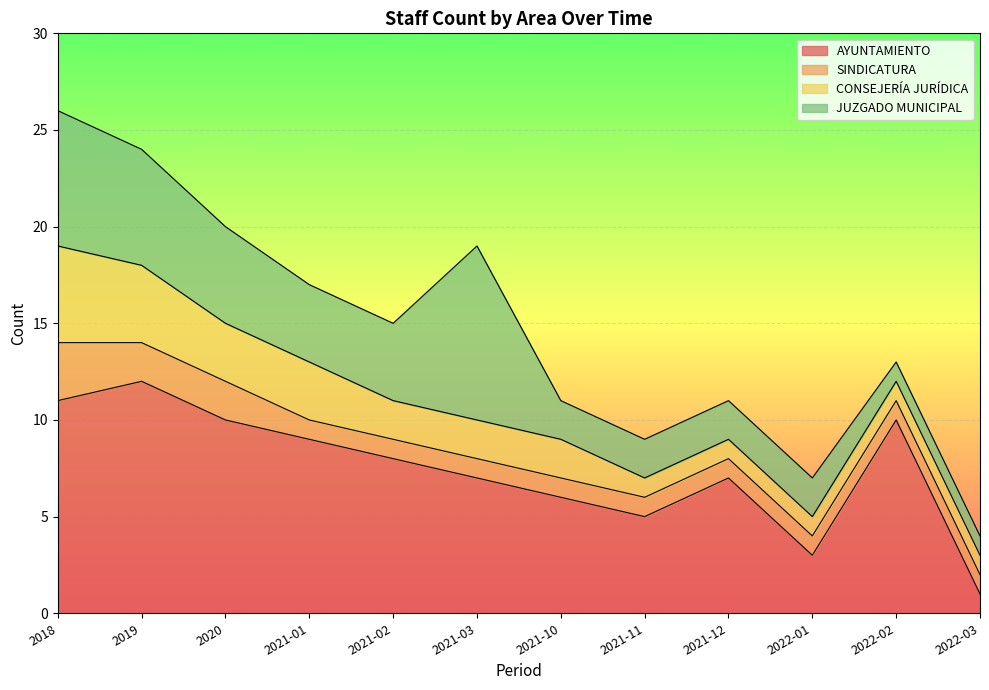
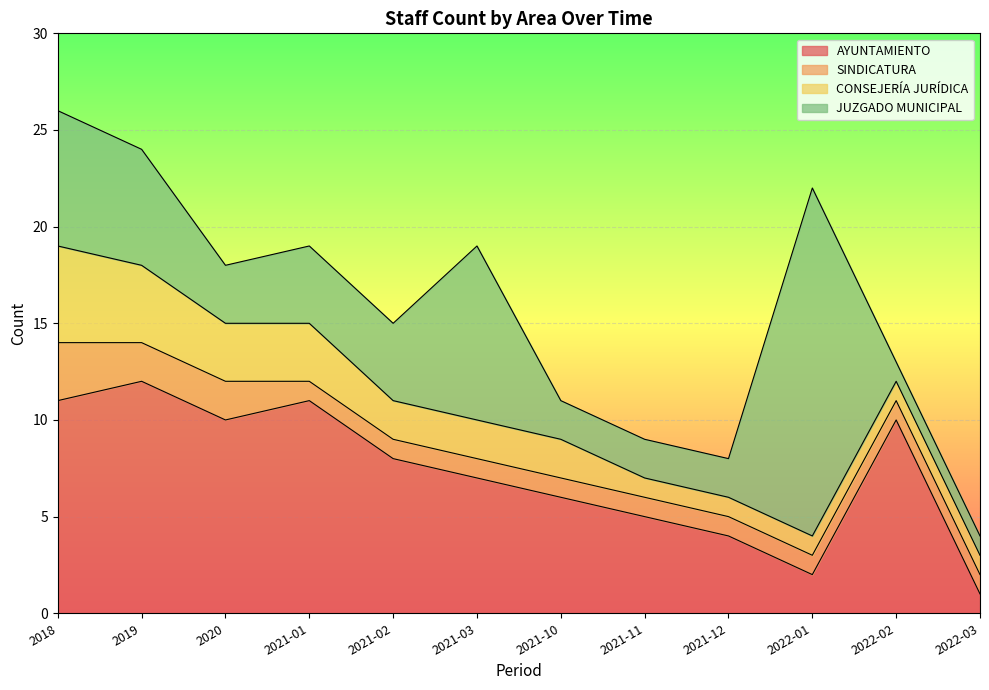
JUZGADO MUNICIPAL, 2020: 5 -> 3
AYUNTAMIENTO, 2021-01: 9 -> 11
AYUNTAMIENTO, 2021-12: 7 -> 4
AYUNTAMIENTO, 2022-01: 3 -> 2
JUZGADO MUNICIPAL, 2022-01: 2 -> 18
